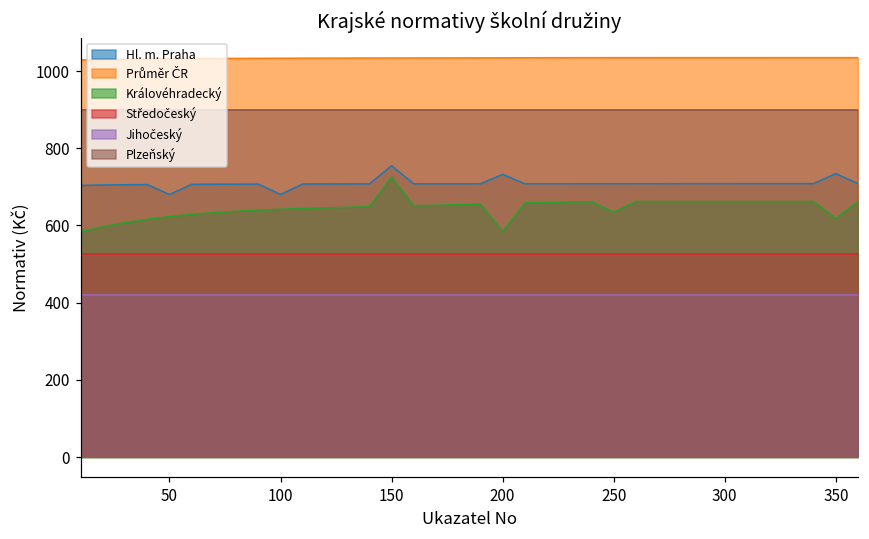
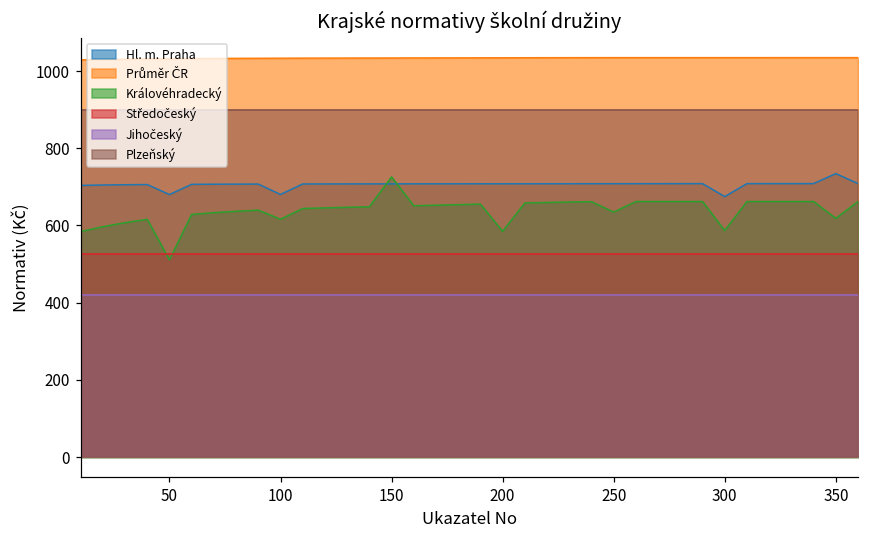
Královéhradecký, 50: 620 -> 510
Královéhradecký, 100: 640 -> 620
Hl. m. Praha, 150: 750 -> 710
Hl. m. Praha, 200: 730 -> 710
Hl. m. Praha, 300: 710 -> 670
Královéhradecký, 300: 660 -> 590
